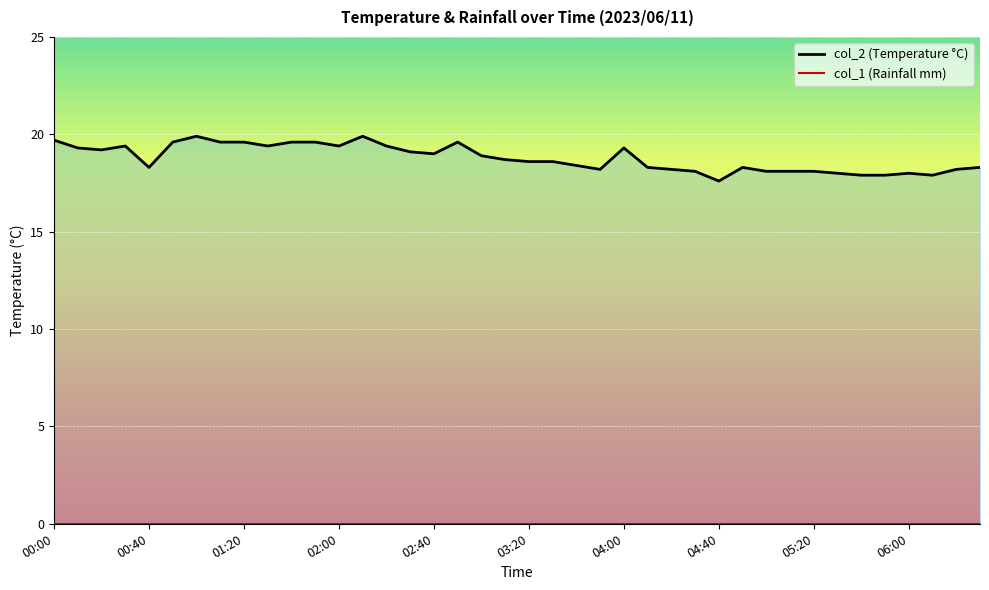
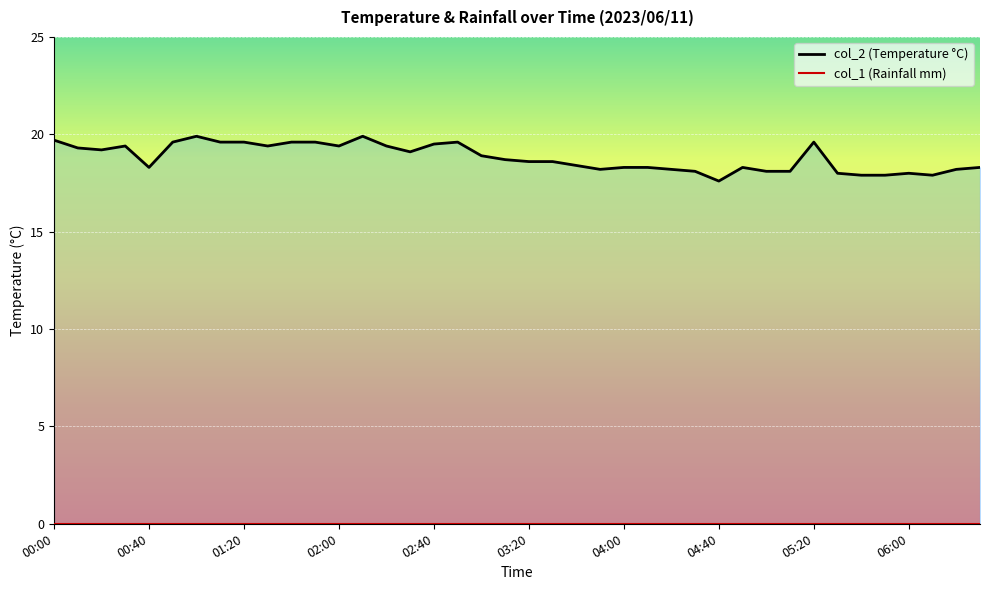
col_2 (Temperature °C), 02:40: 19.0 -> 19.5
col_2 (Temperature °C), 04:00: 19.3 -> 18.3
col_2 (Temperature °C), 05:20: 18.1 -> 19.6
